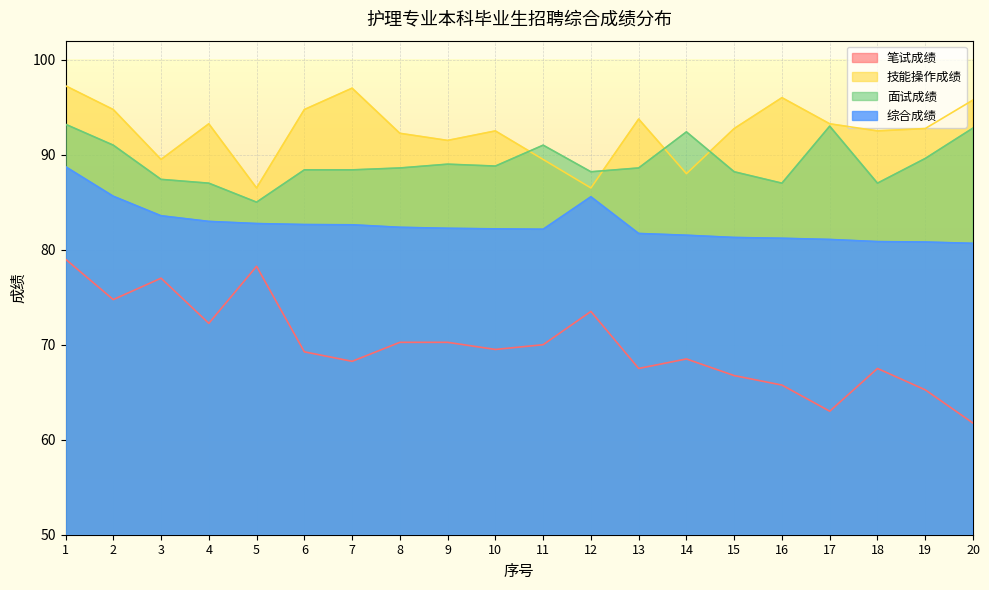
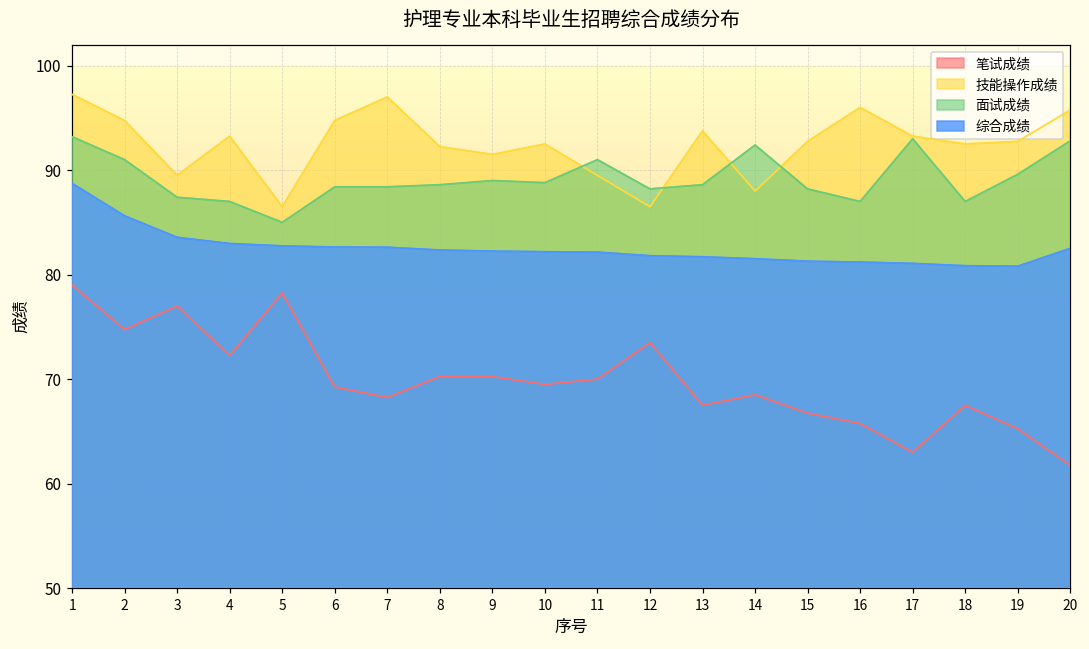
综合成绩, 12: 86 -> 82
综合成绩, 20: 81 -> 83
